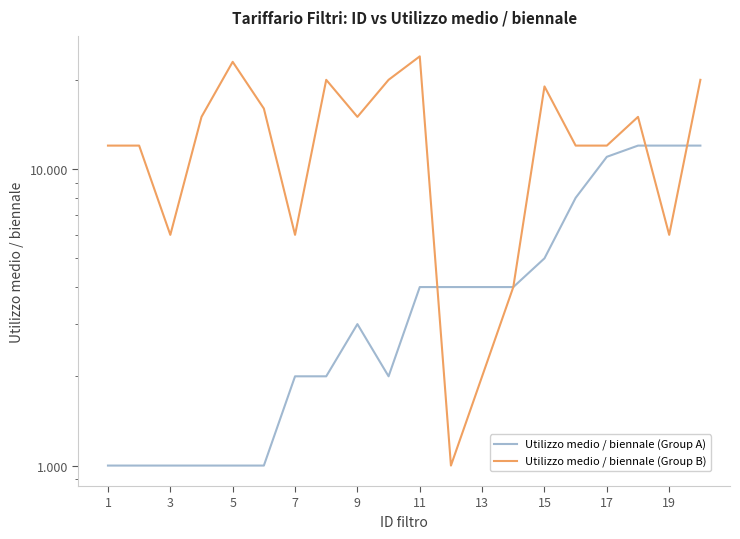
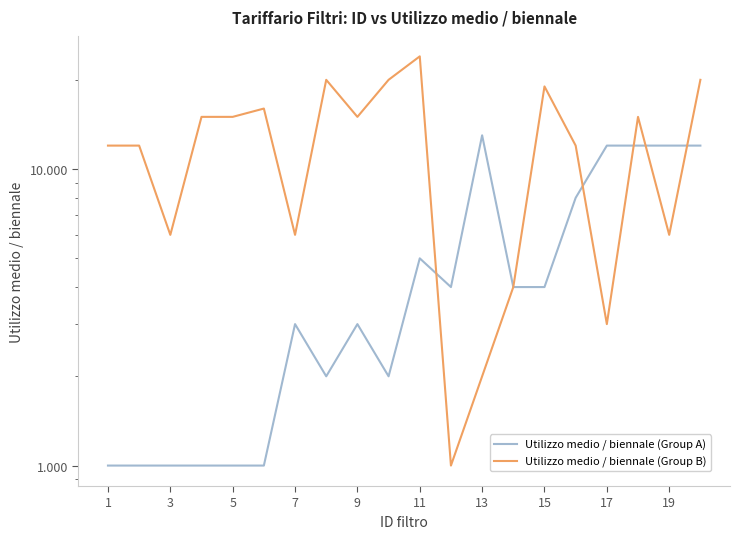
Utilizzo medio / biennale (Group B), 5: 23 -> 15
Utilizzo medio / biennale (Group A), 7: 2 -> 3
Utilizzo medio / biennale (Group A), 11: 4 -> 5
Utilizzo medio / biennale (Group A), 13: 4 -> 13
Utilizzo medio / biennale (Group A), 15: 5 -> 4
Utilizzo medio / biennale (Group A), 17: 11 -> 12
Utilizzo medio / biennale (Group B), 17: 12 -> 3
